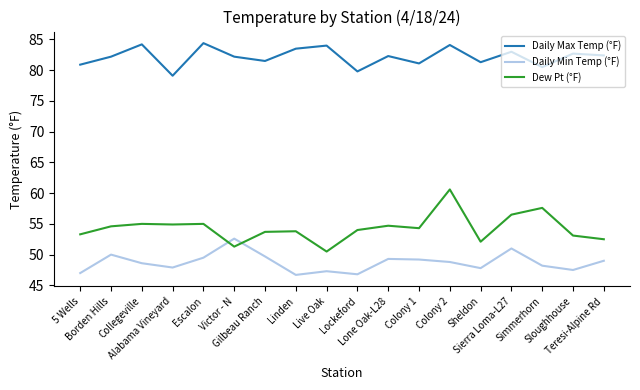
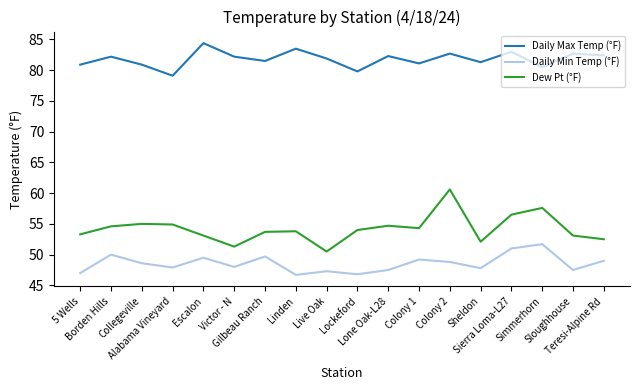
Daily Max Temp (°F), Collegeville: 84 -> 81
Dew Pt (°F), Escalon: 55 -> 53
Daily Min Temp (°F), Victor - N: 53 -> 48
Daily Max Temp (°F), Live Oak: 84 -> 82
Daily Min Temp (°F), Lone Oak-L28: 49 -> 48
Daily Max Temp (°F), Colony 2: 84 -> 83
Daily Min Temp (°F), Simmerhorn: 48 -> 52
